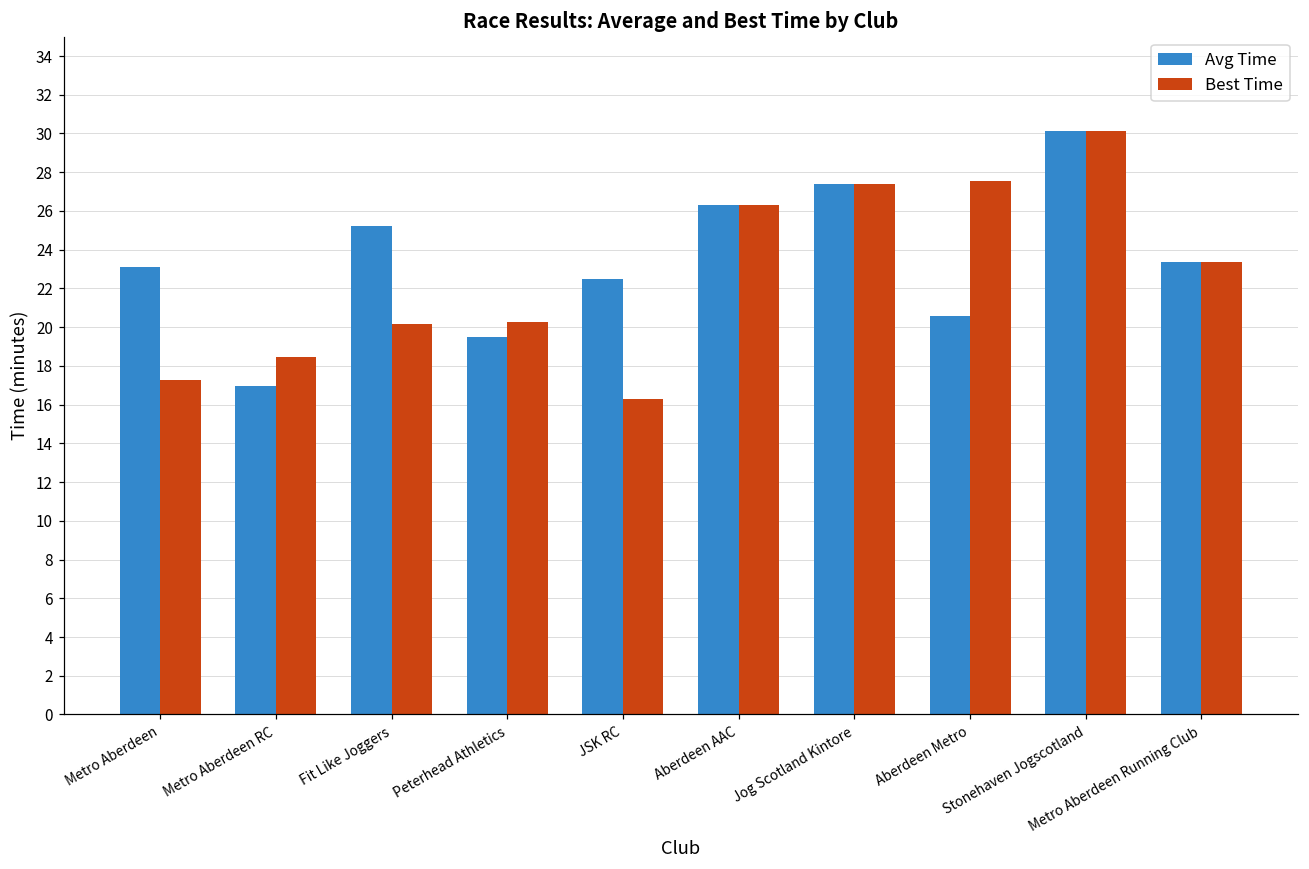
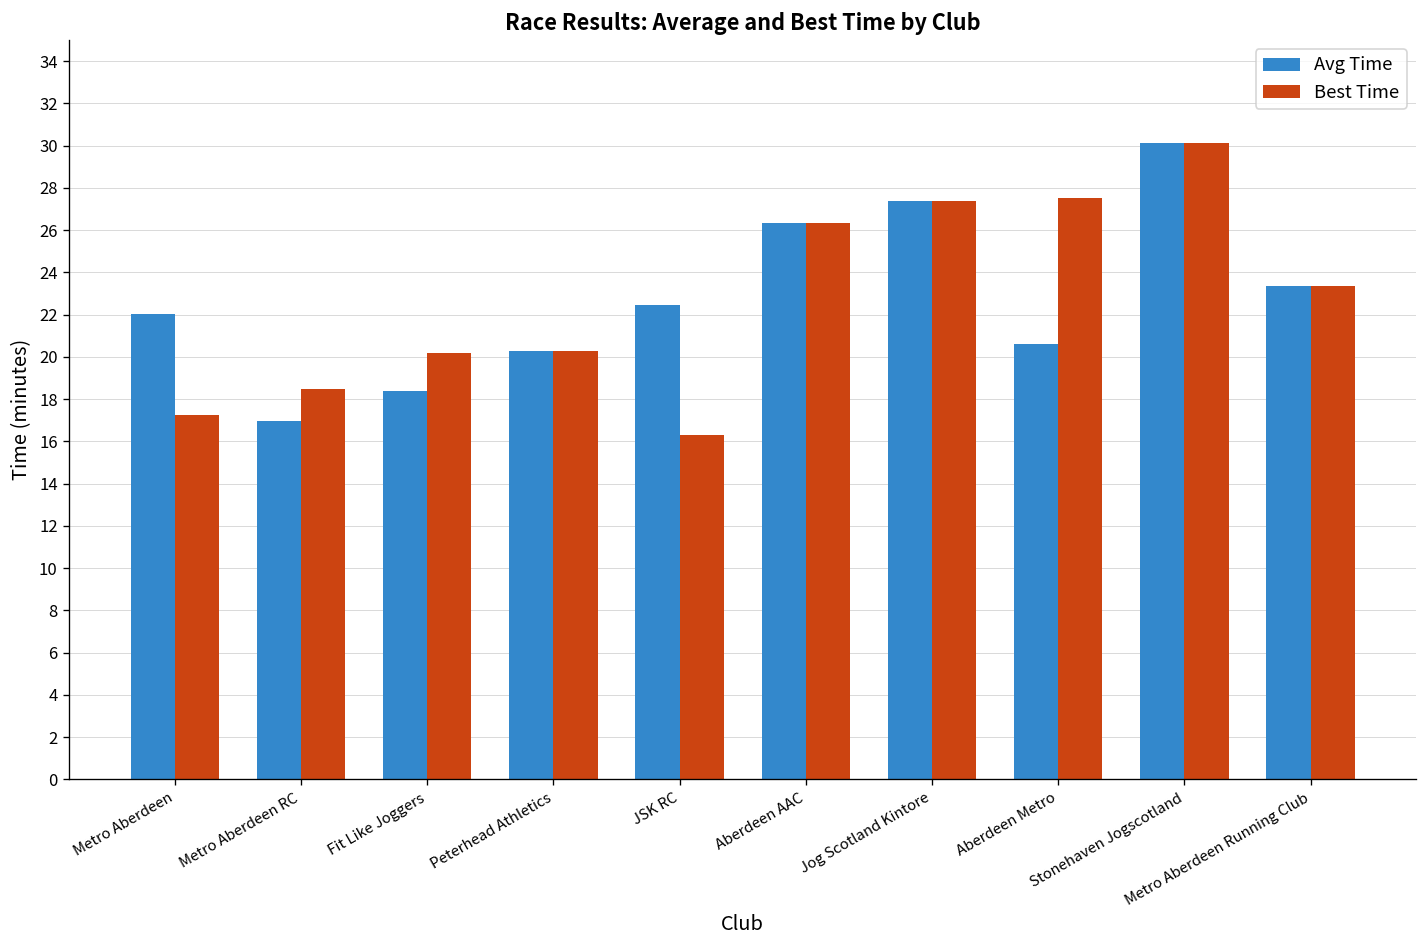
Avg Time, Metro Aberdeen: 23.1 -> 22.0
Avg Time, Fit Like Joggers: 25.2 -> 18.4
Avg Time, Peterhead Athletics: 19.5 -> 20.3
